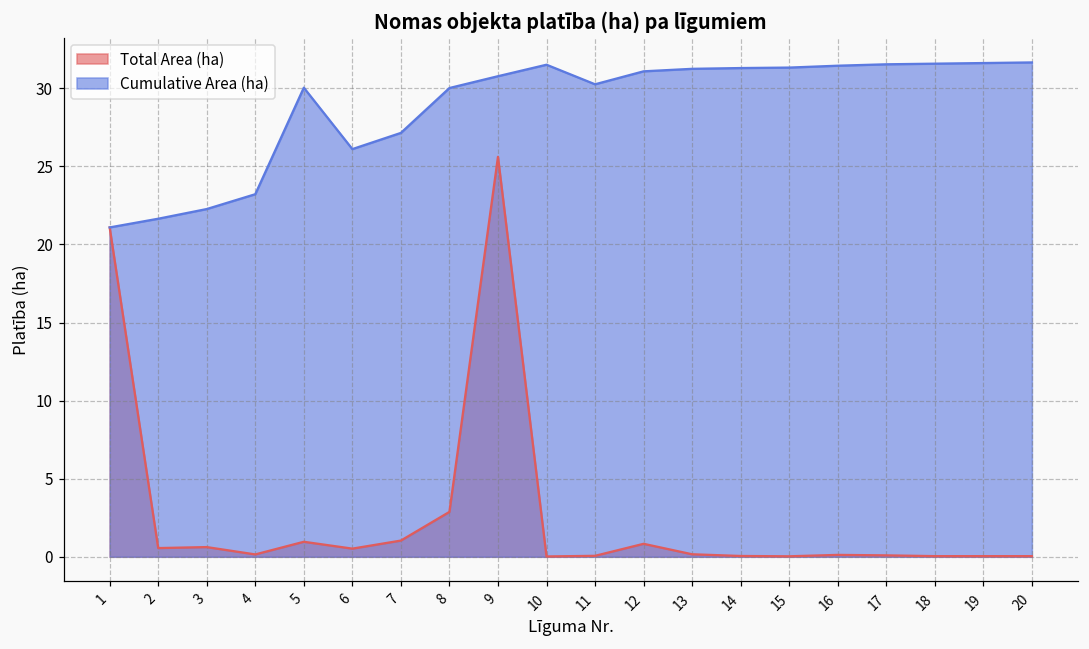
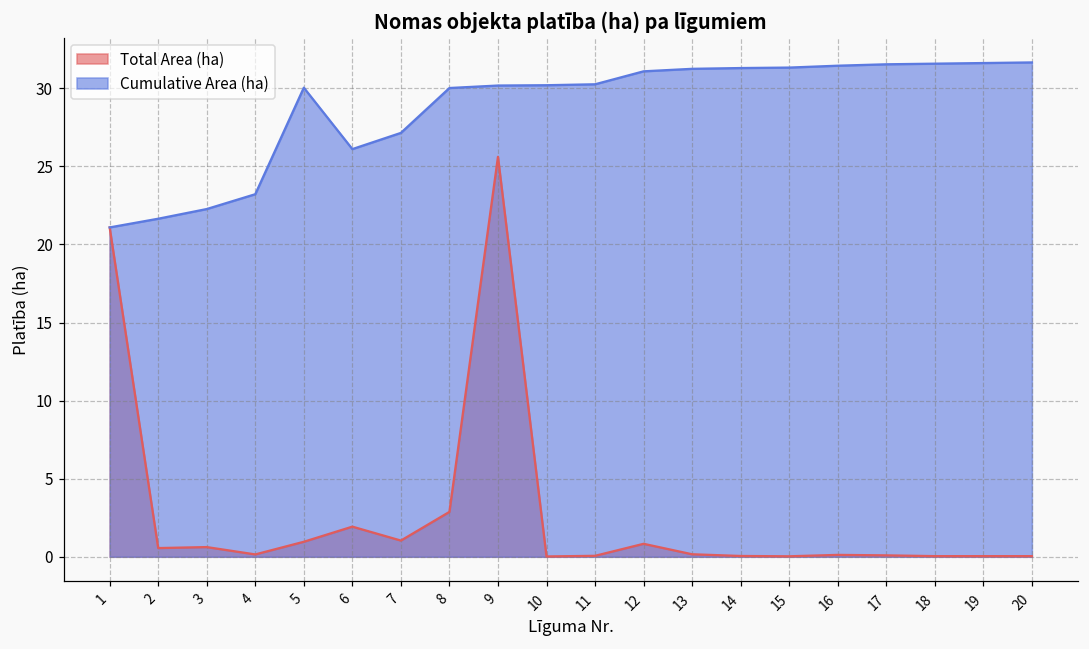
Total Area (ha), 6: 0.5 -> 1.9
Cumulative Area (ha), 9: 30.8 -> 30.2
Cumulative Area (ha), 10: 31.5 -> 30.2
